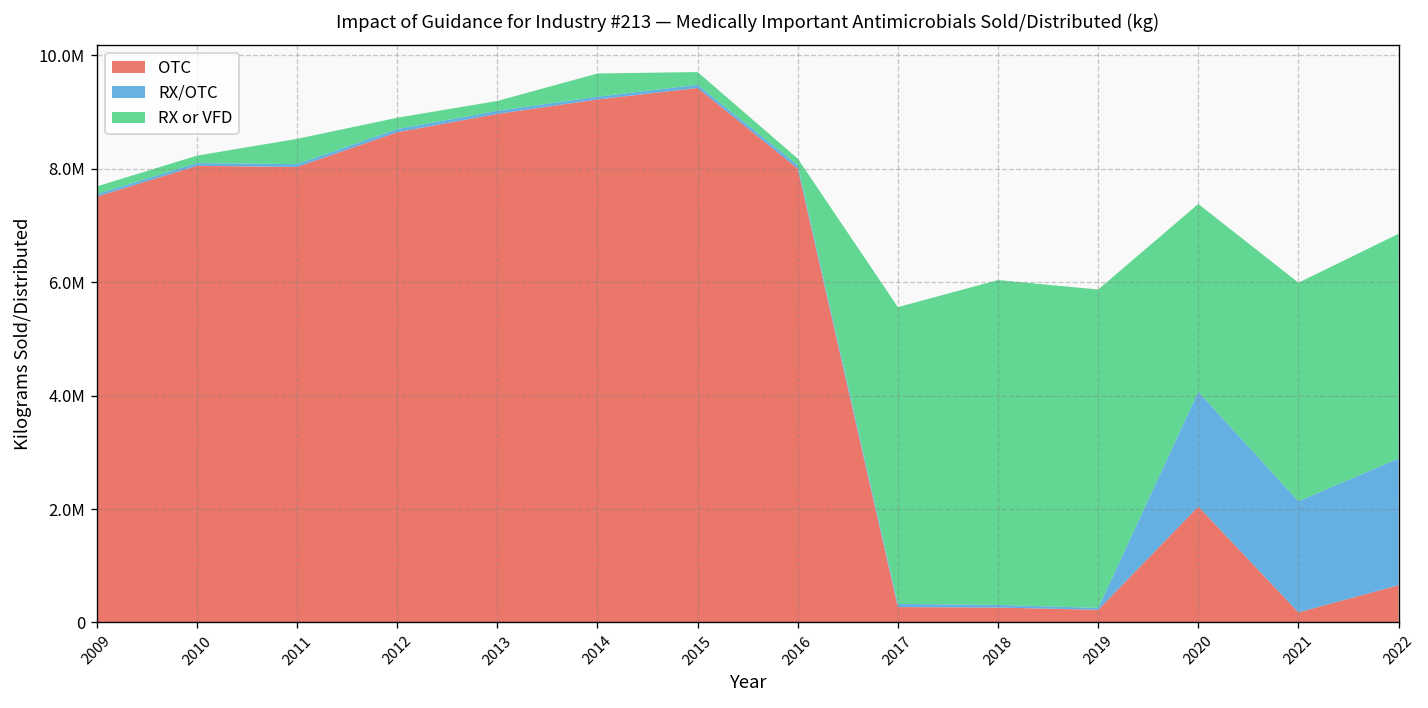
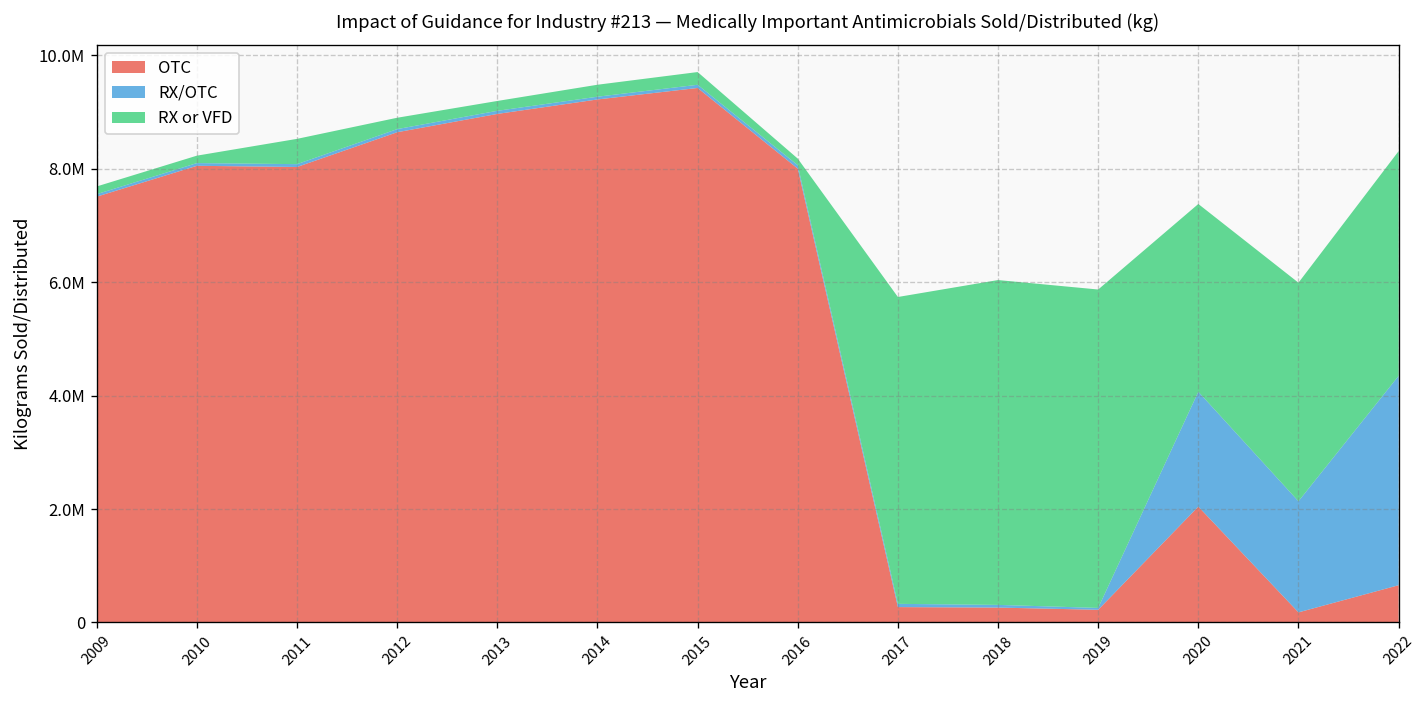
RX or VFD, 2014: 400000 -> 200000
RX or VFD, 2017: 5200000 -> 5400000
RX/OTC, 2022: 2200000 -> 3700000
